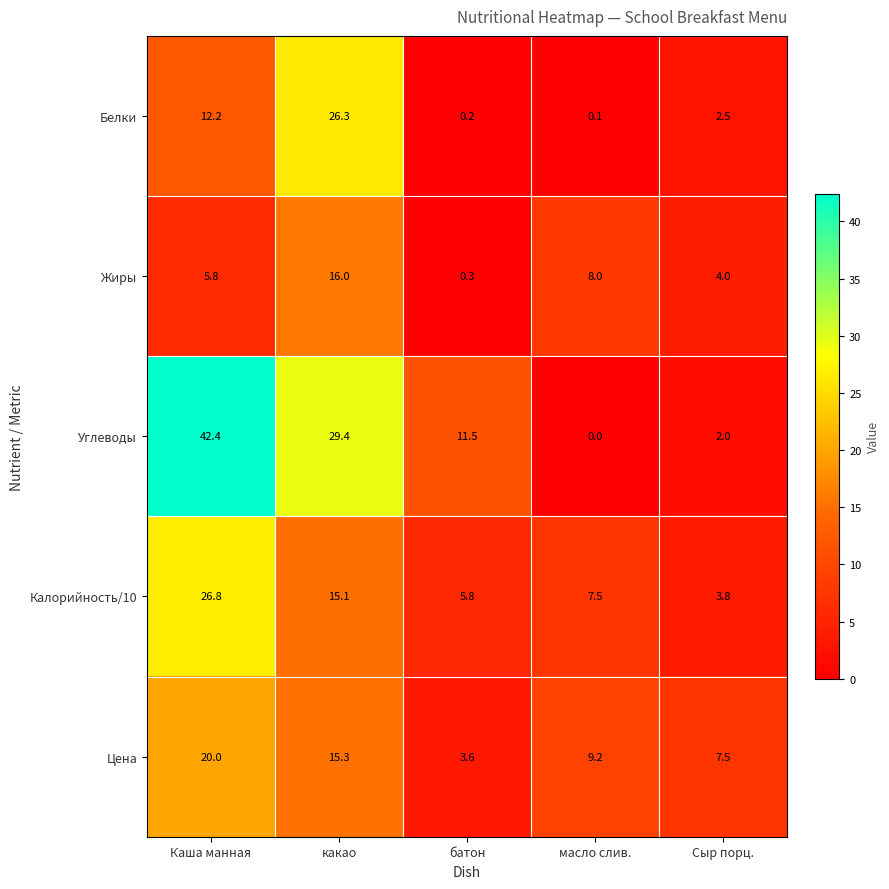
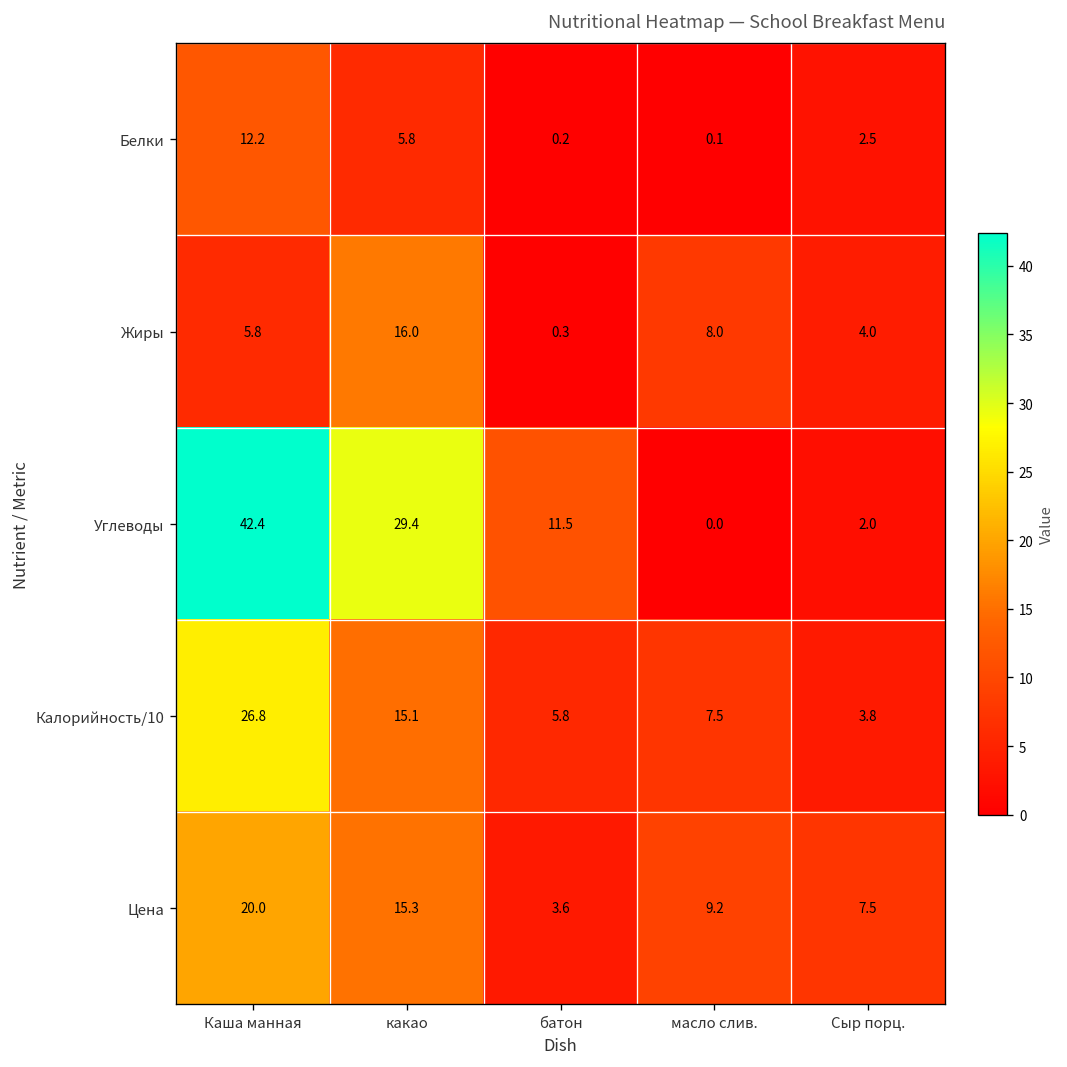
Белки, какао: 26.3 -> 5.8
